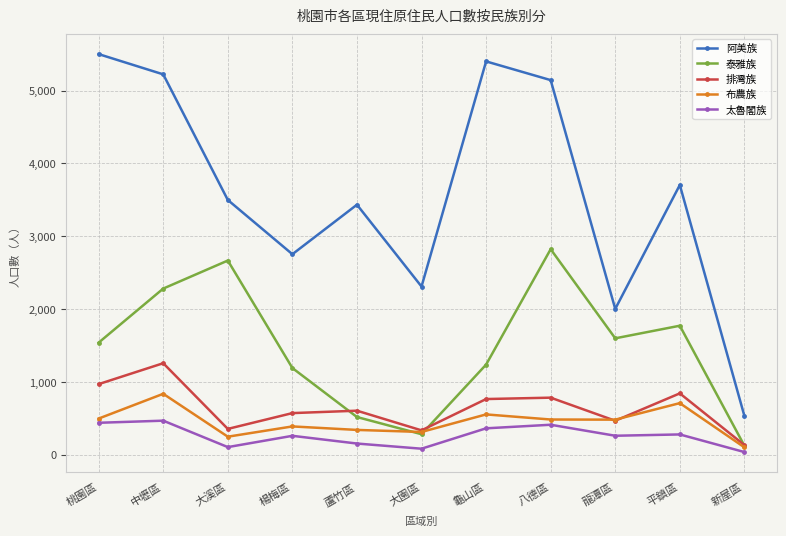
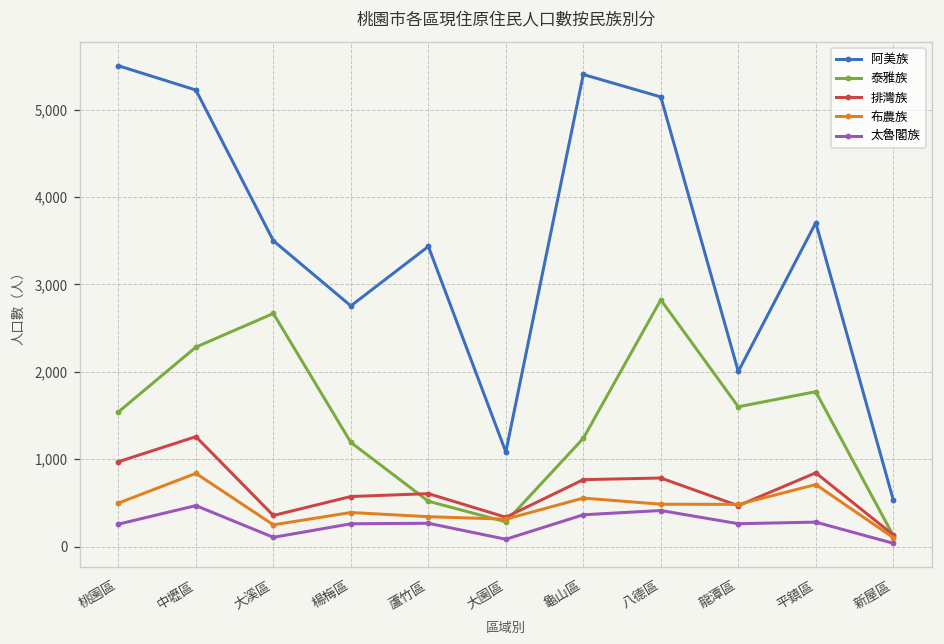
太魯閣族, 桃園區: 400 -> 300
太魯閣族, 蘆竹區: 200 -> 300
阿美族, 大園區: 2,300 -> 1,100
